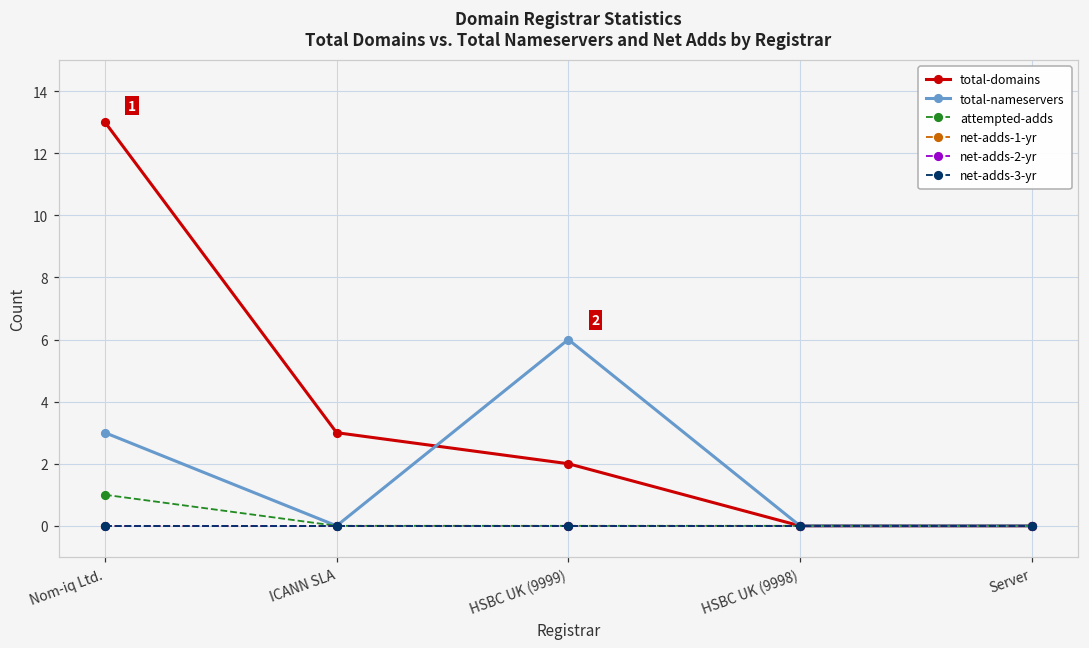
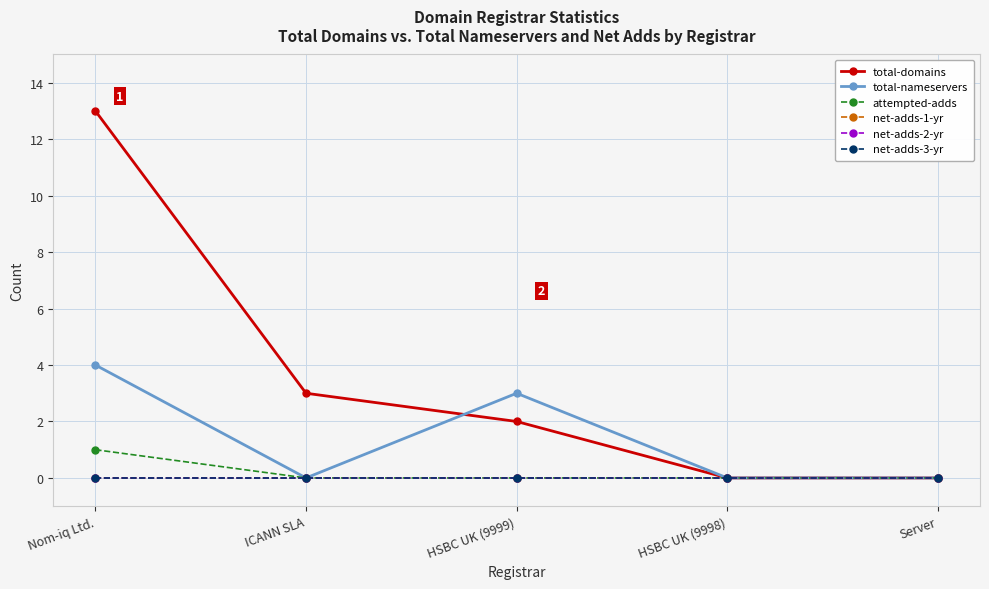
total-nameservers, Nom-iq Ltd.: 3 -> 4
total-nameservers, HSBC UK (9999): 6 -> 3
